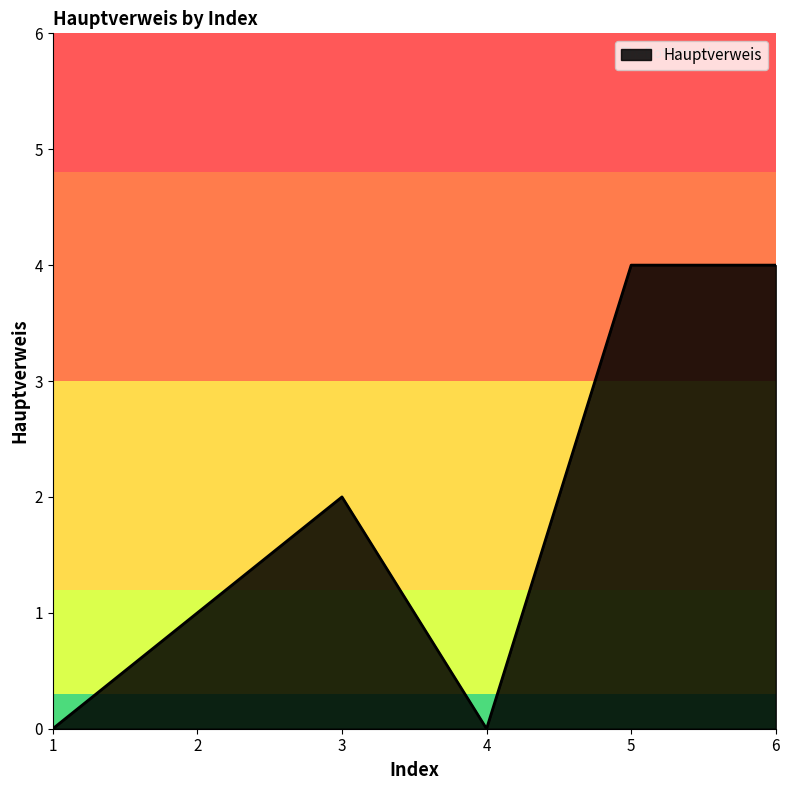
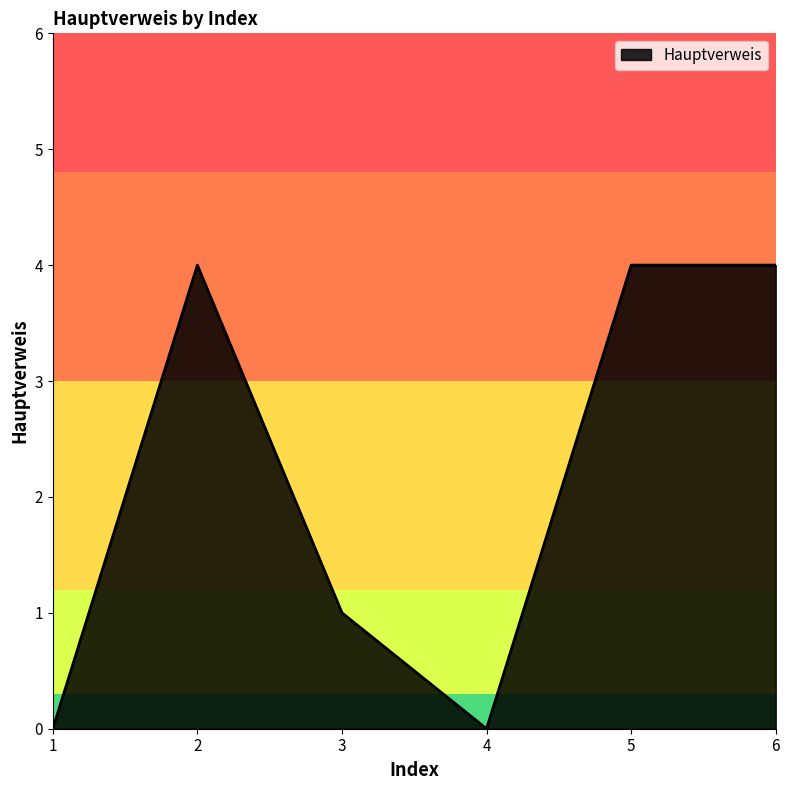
2: 1 -> 4
3: 2 -> 1
